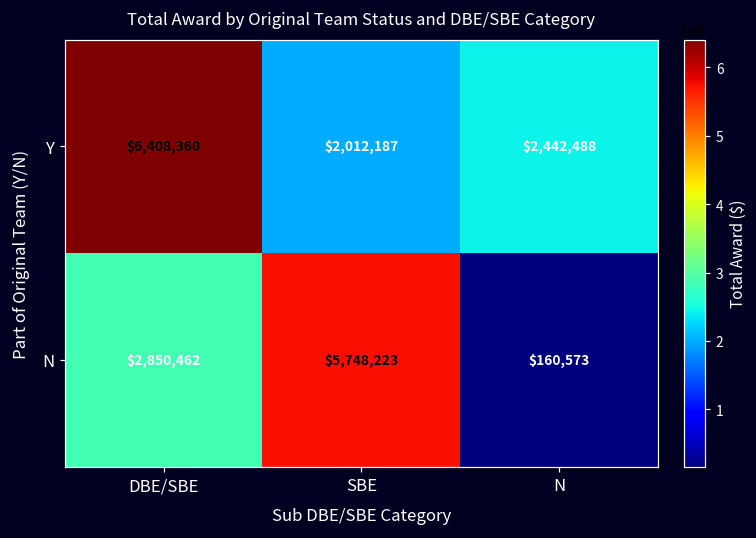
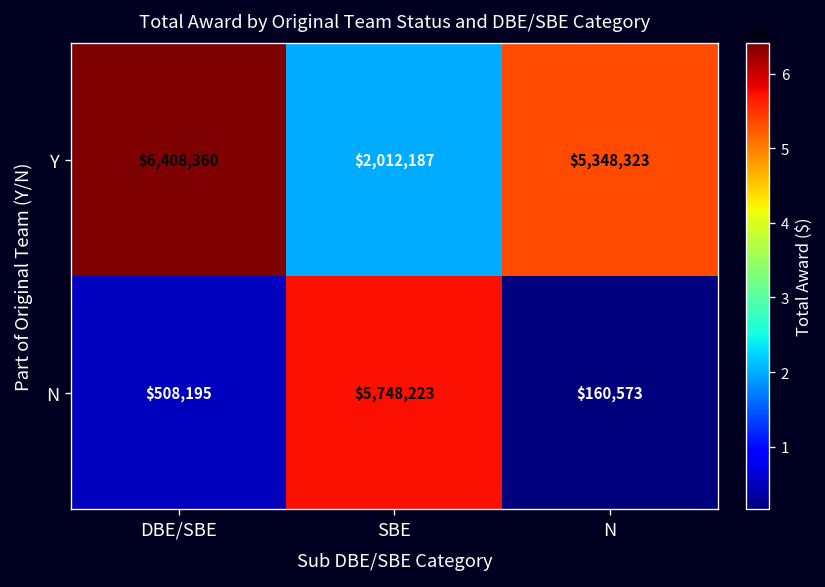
Y, N: $2,442,488 -> $5,348,323
N, DBE/SBE: $2,850,462 -> $508,195
